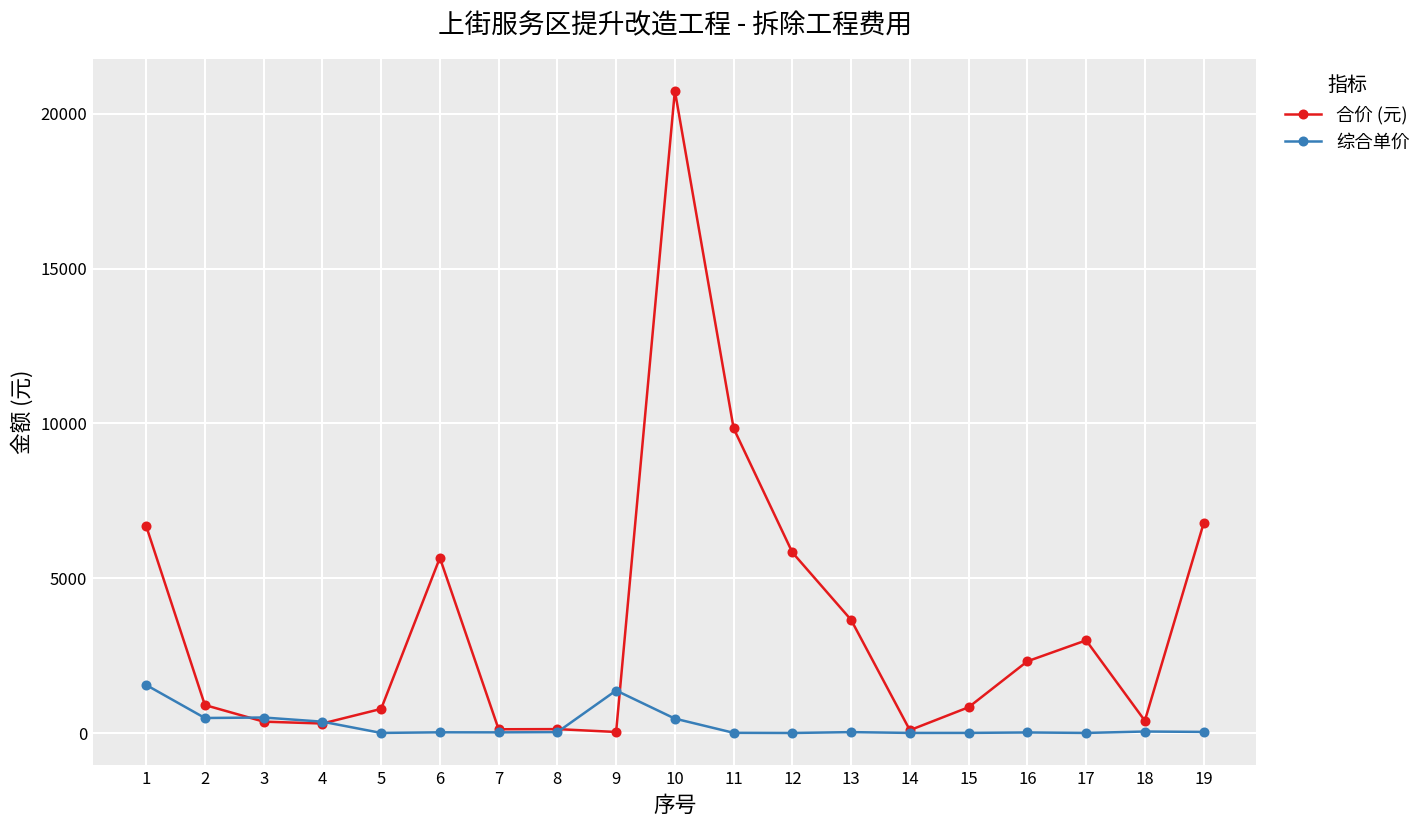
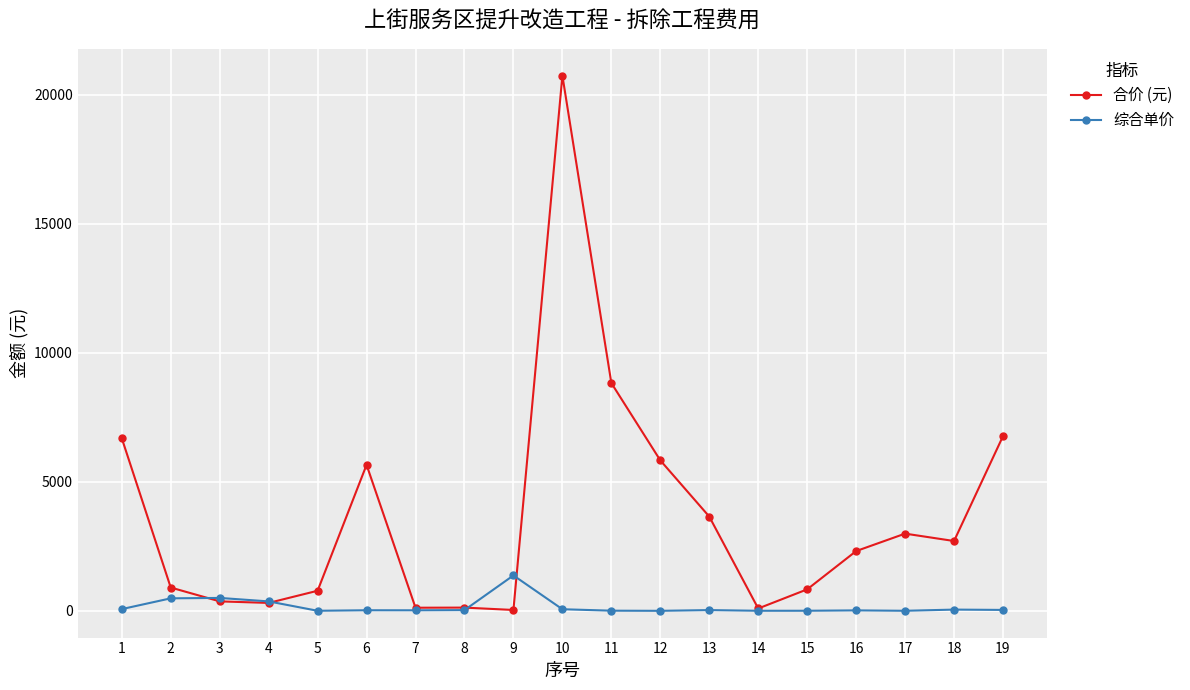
综合单价, 1: 1600 -> 100
综合单价, 10: 500 -> 100
合价 (元), 11: 9800 -> 8800
合价 (元), 18: 400 -> 2700
